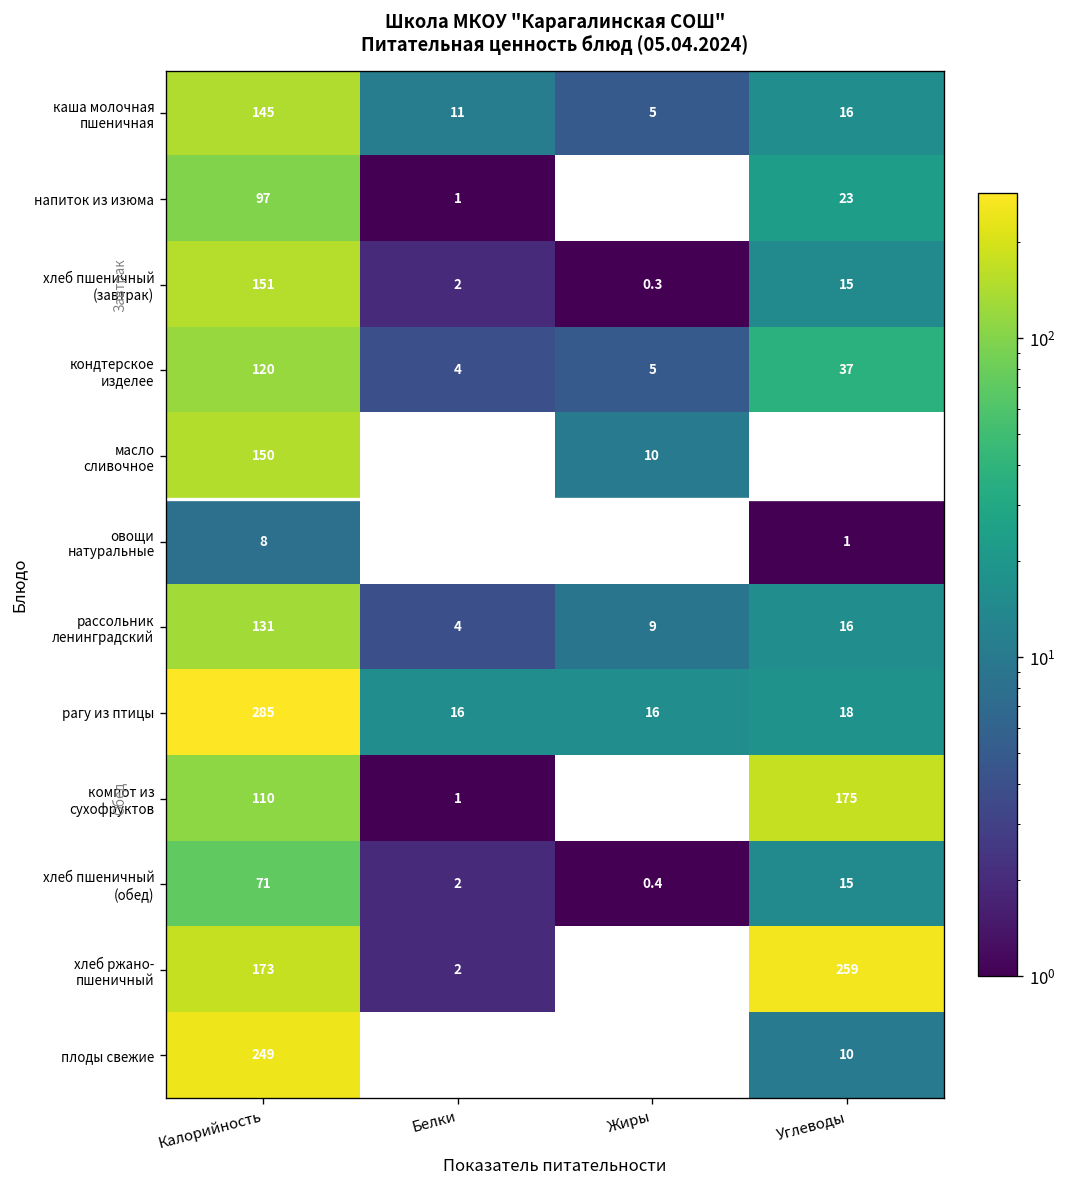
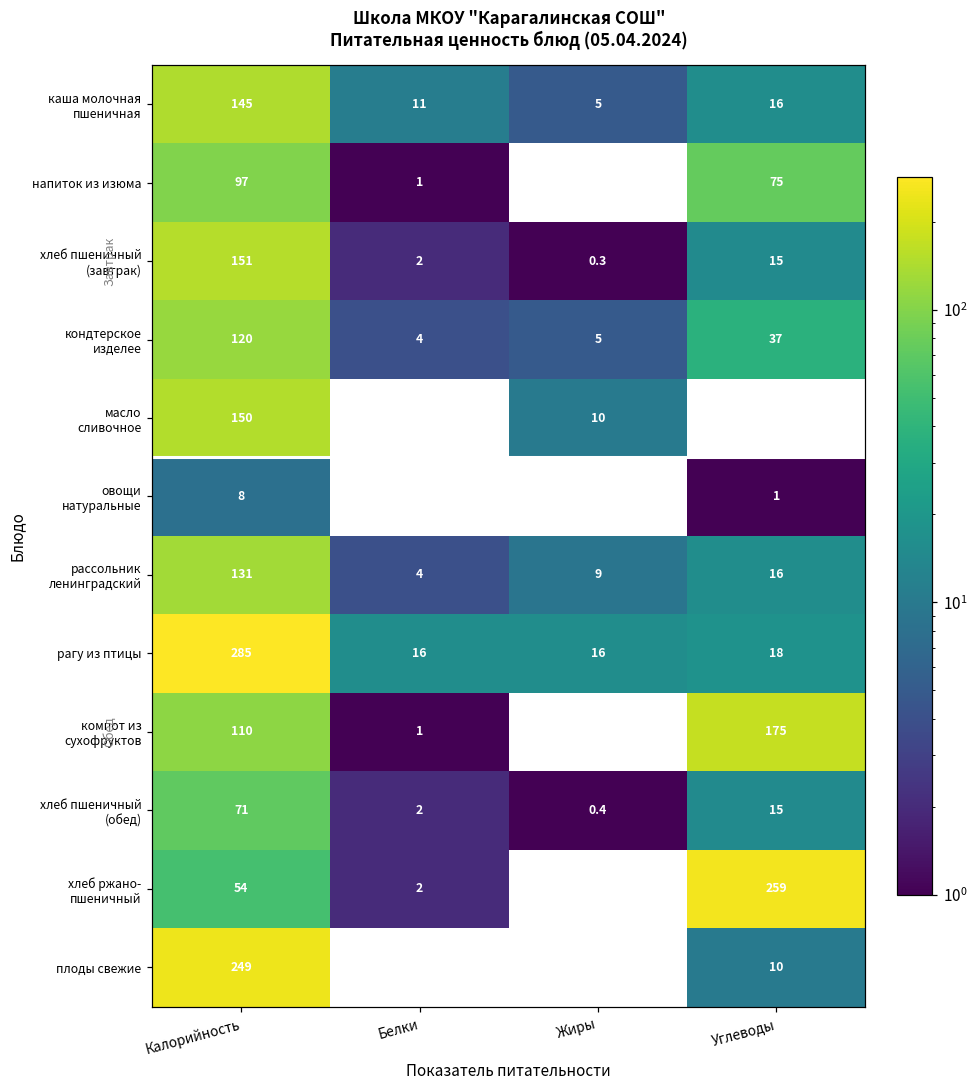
напиток из изюма, Углеводы: 23 -> 75
хлеб ржано- пшеничный, Калорийность: 173 -> 54
